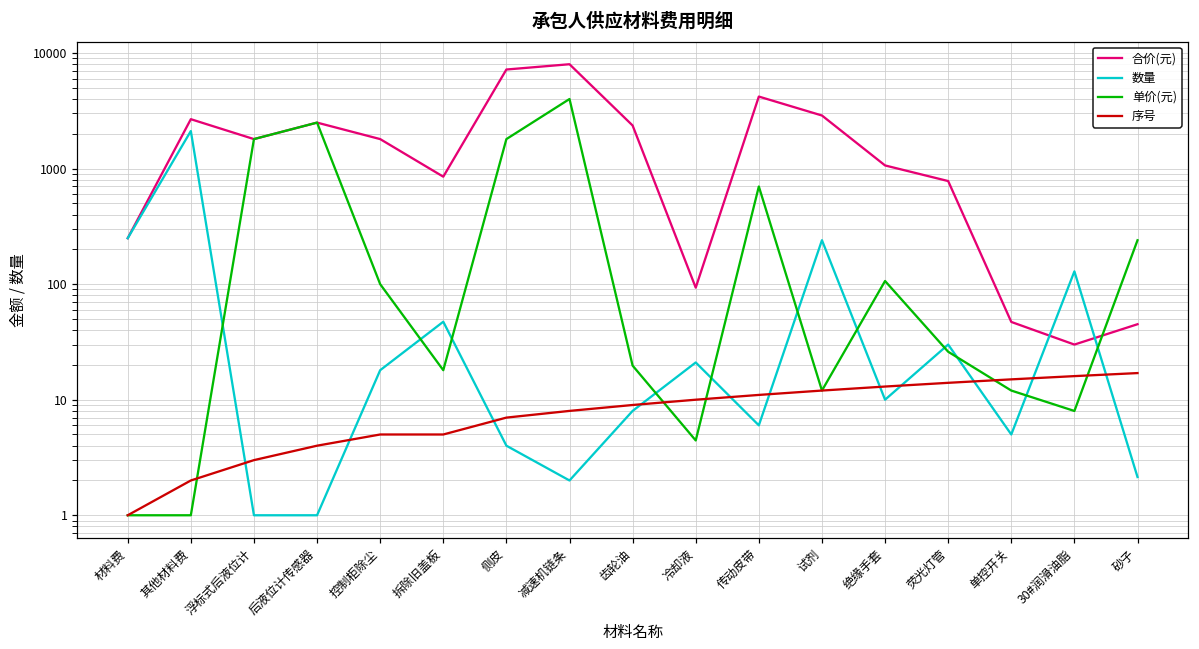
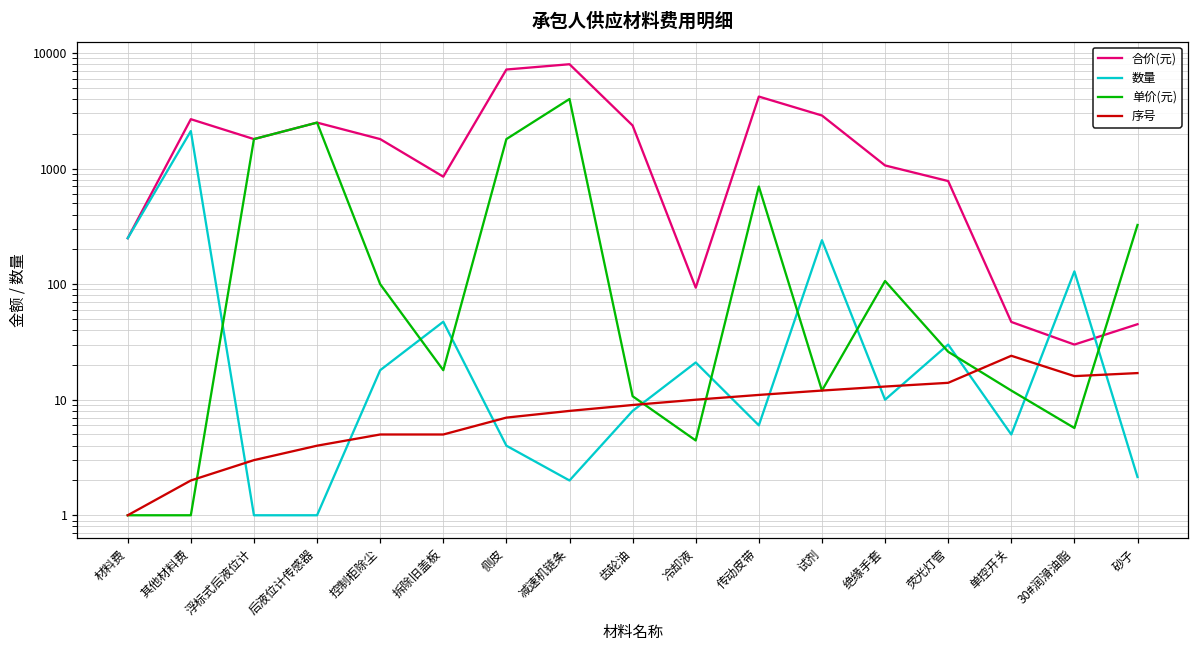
单价(元), 齿轮油: 20 -> 11
序号, 单控开关: 15 -> 24
单价(元), 30#润滑油脂: 8 -> 6
单价(元), 砂子: 240 -> 330
